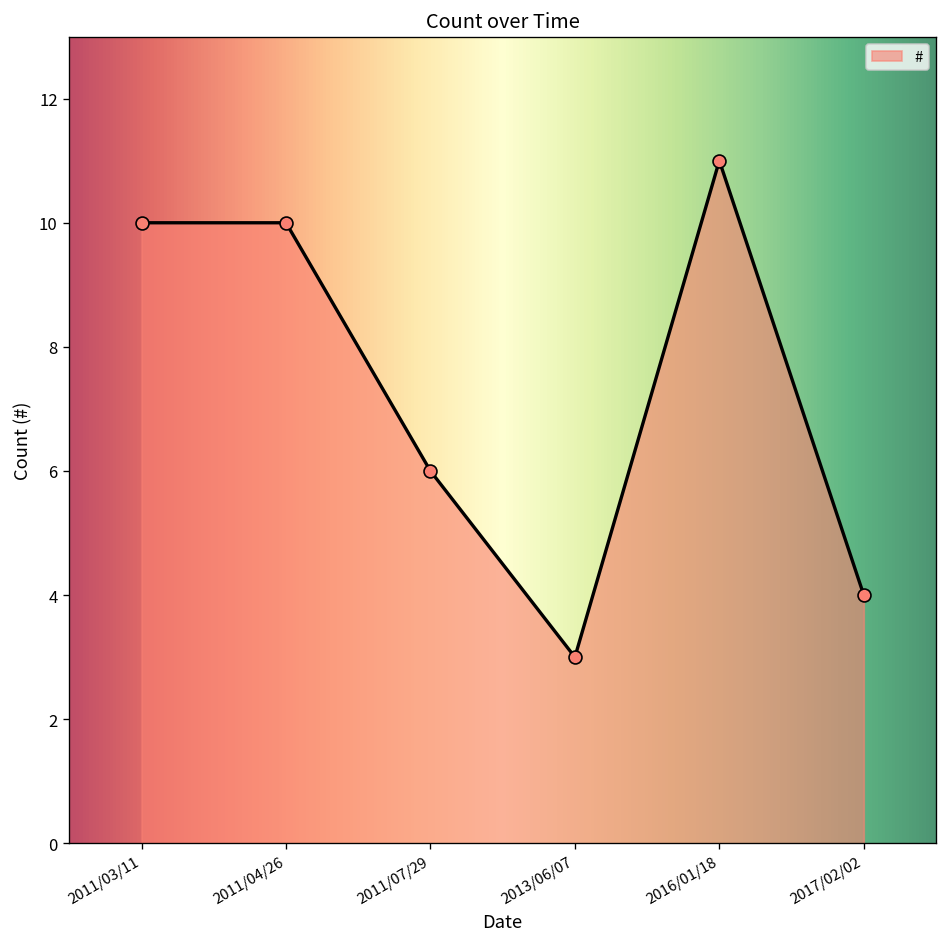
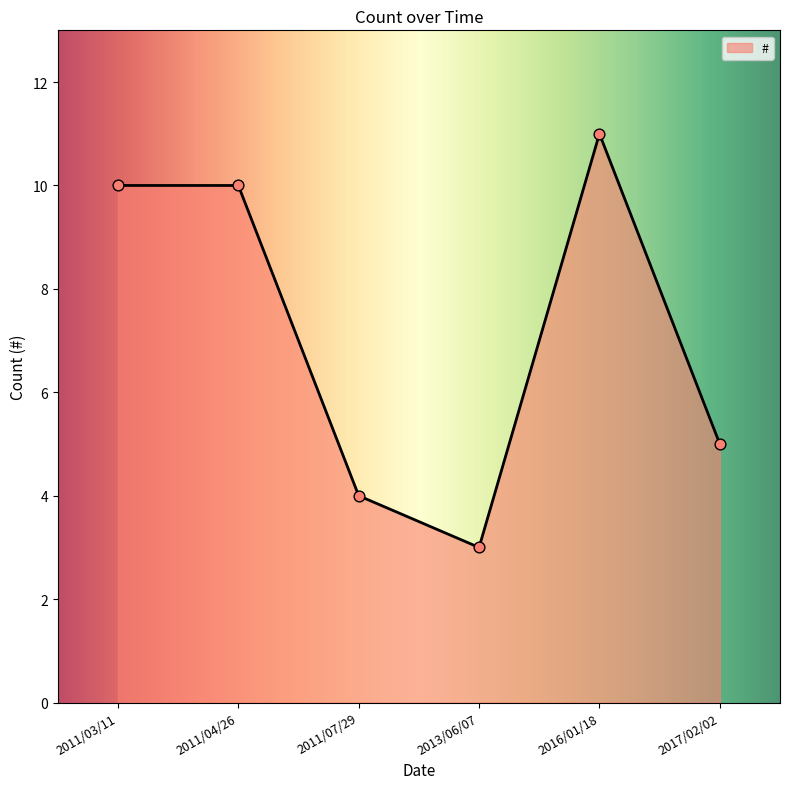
2011/07/29: 6 -> 4
2017/02/02: 4 -> 5
